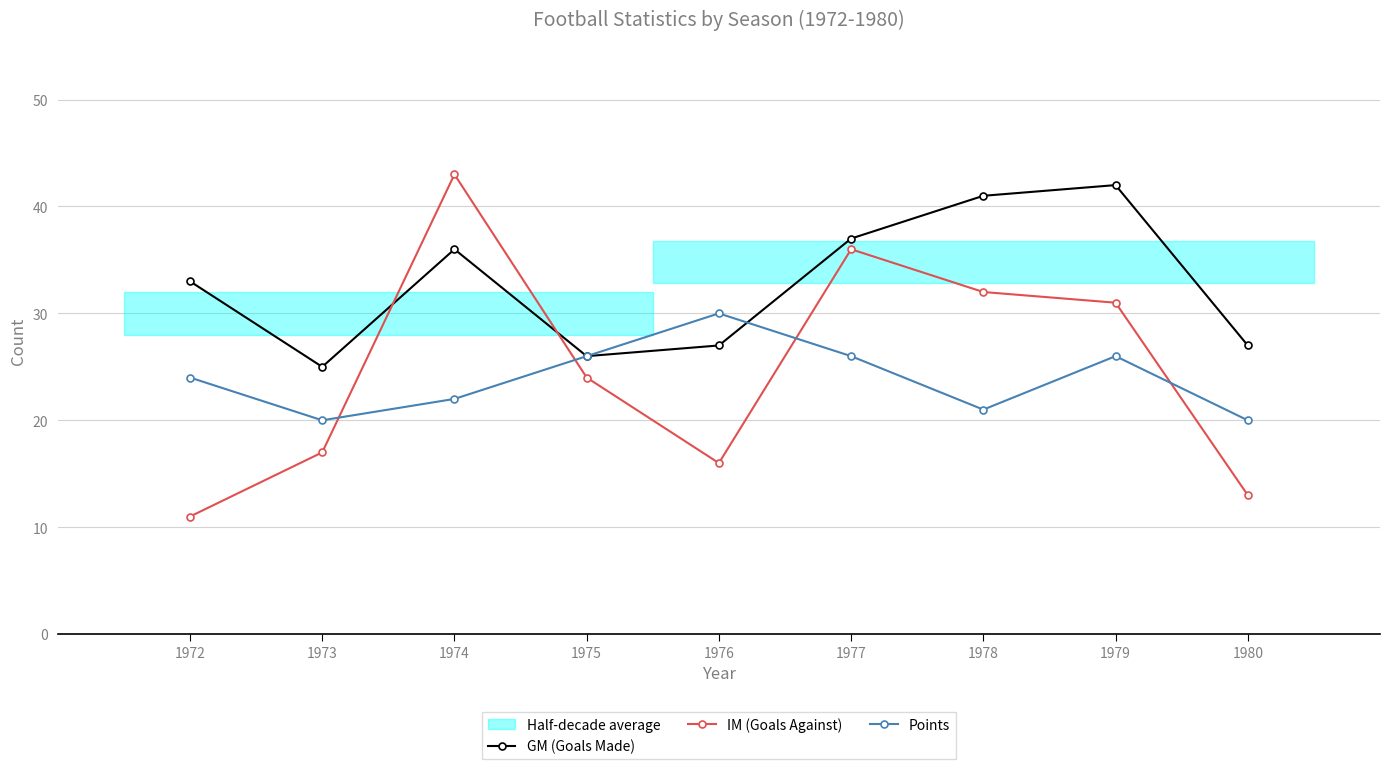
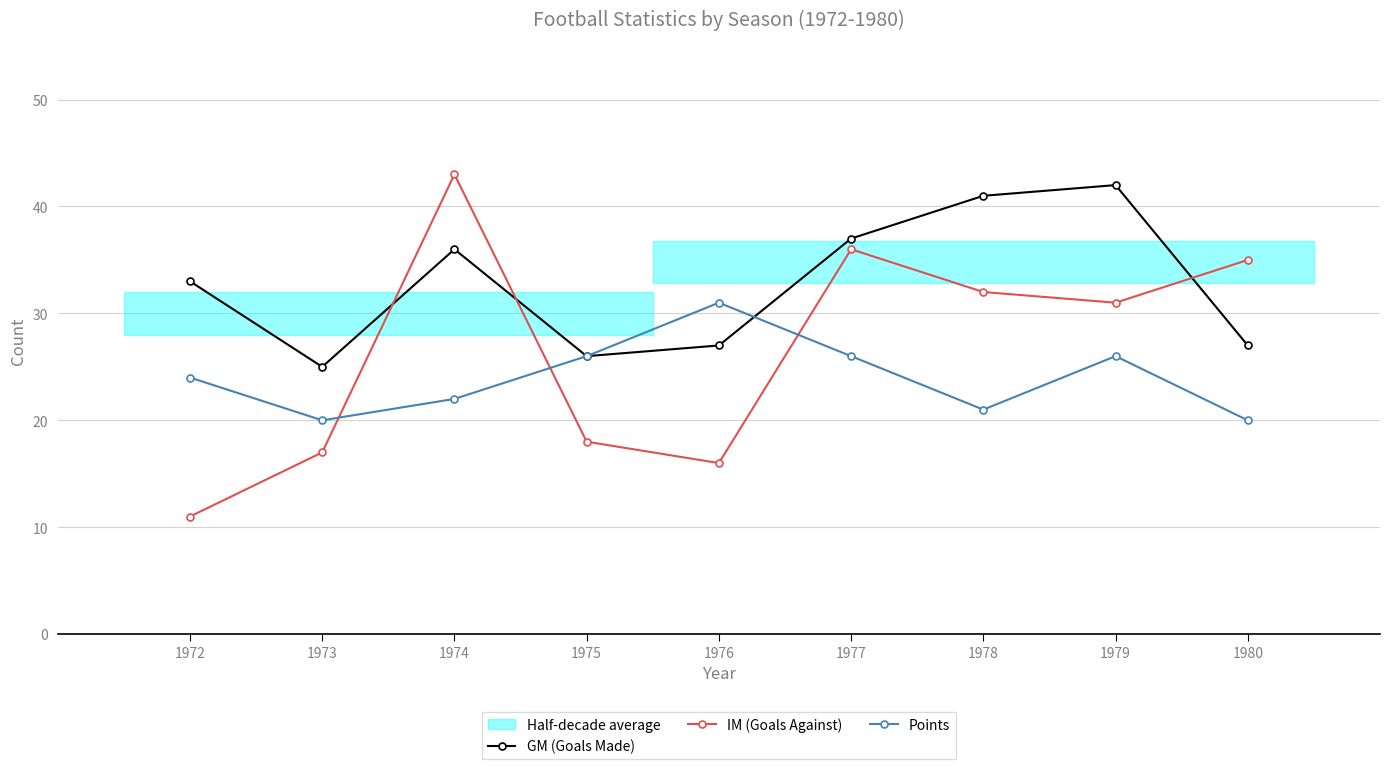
IM (Goals Against), 1975: 24 -> 18
Points, 1976: 30 -> 31
IM (Goals Against), 1980: 13 -> 35
